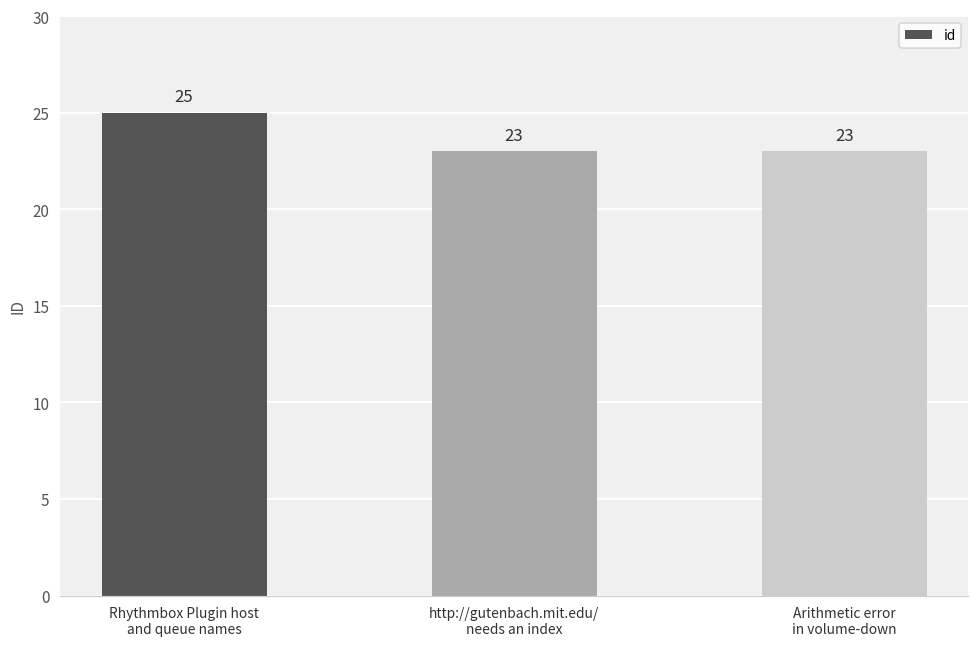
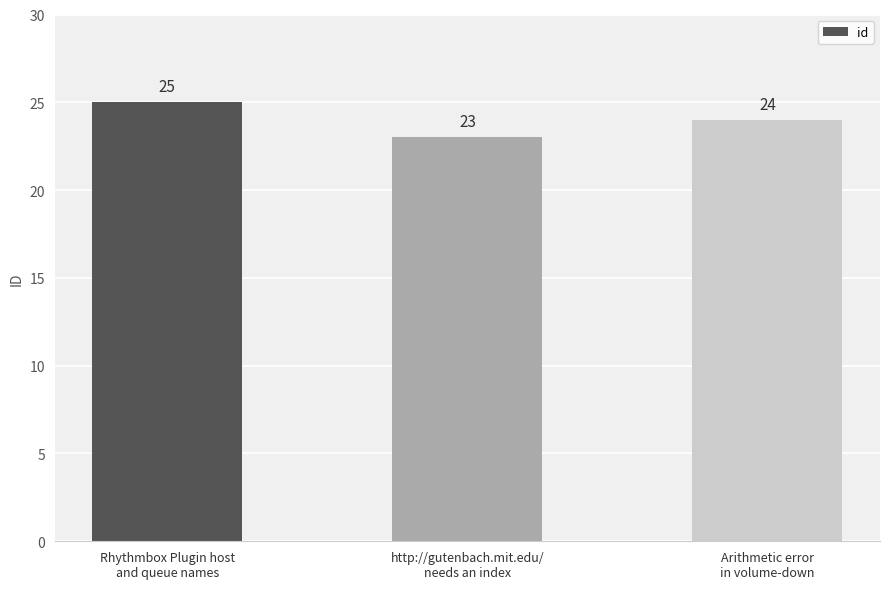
Arithmetic error in volume-down: 23 -> 24
